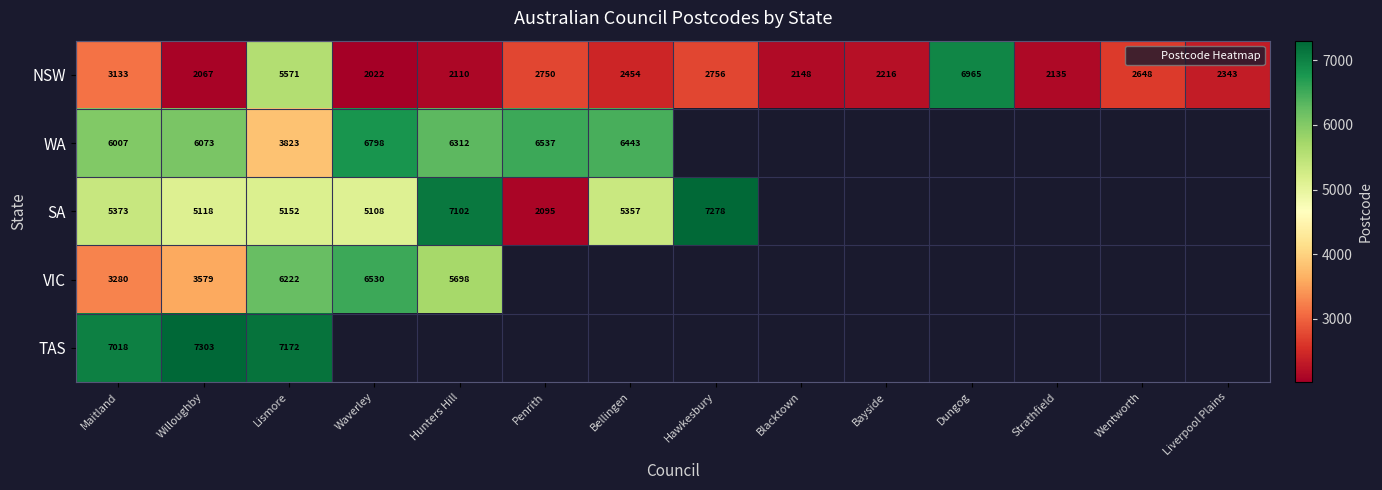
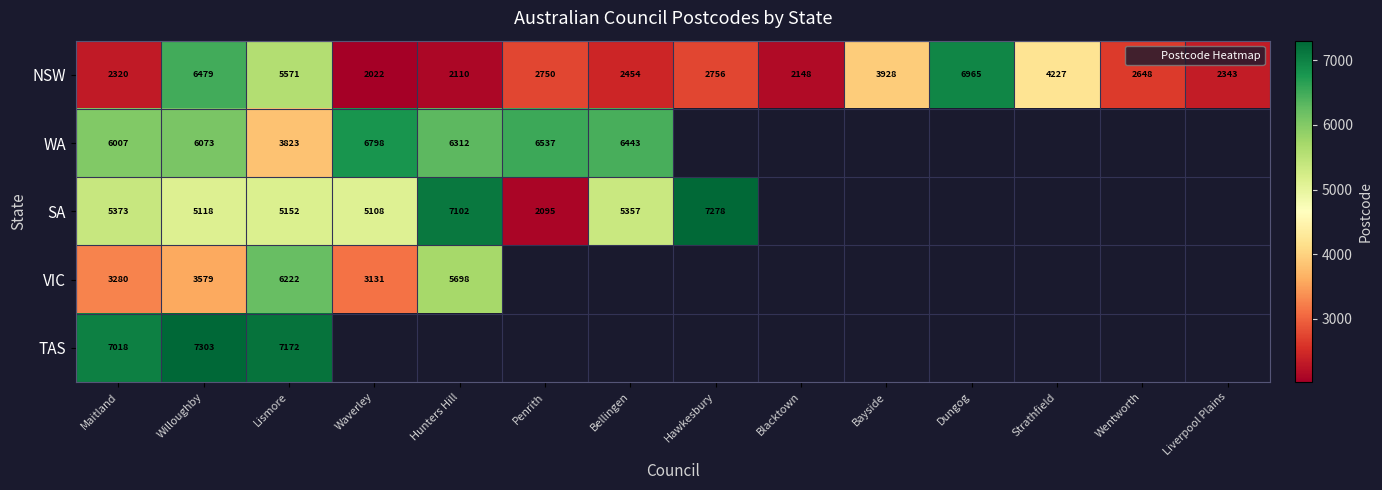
NSW, Maitland: 3133 -> 2320
NSW, Willoughby: 2067 -> 6479
NSW, Bayside: 2216 -> 3928
NSW, Strathfield: 2135 -> 4227
VIC, Waverley: 6530 -> 3131
